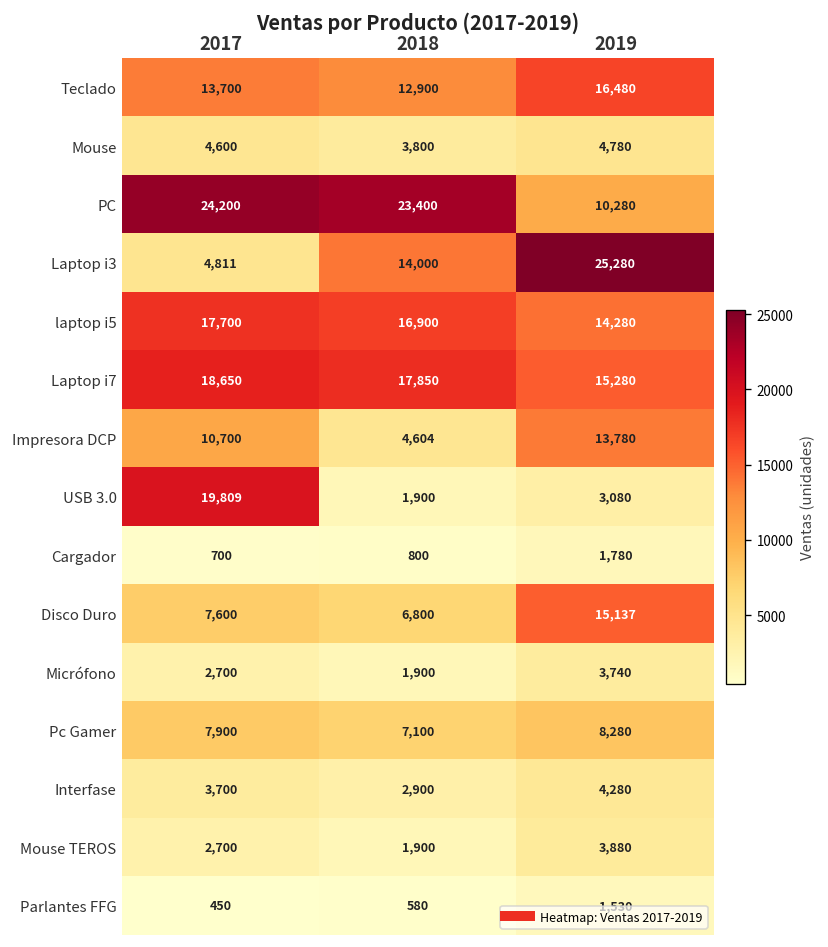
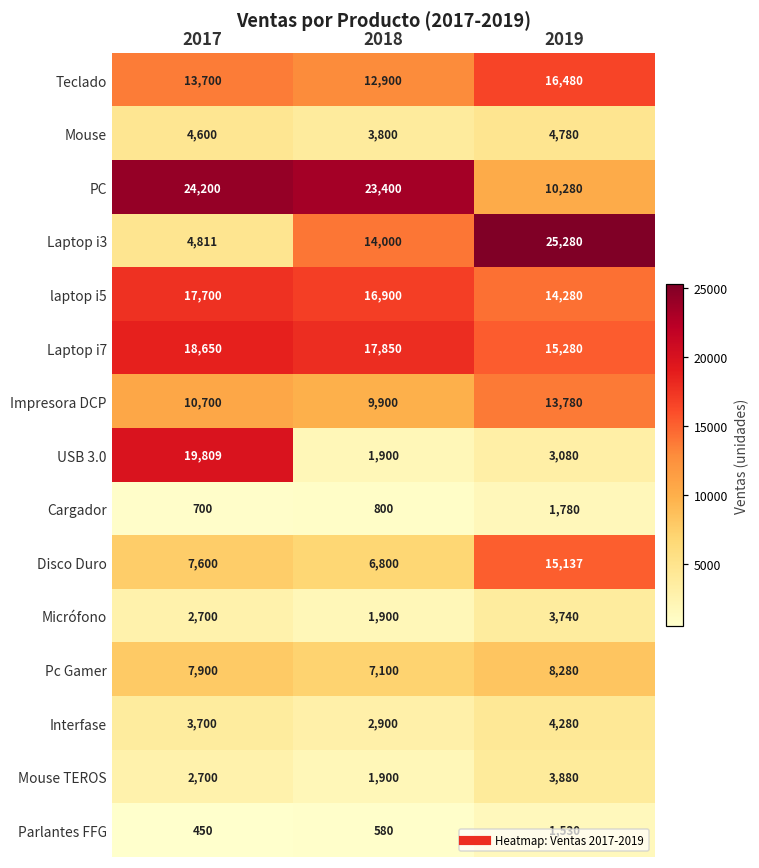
Impresora DCP, 2018: 4,604 -> 9,900
